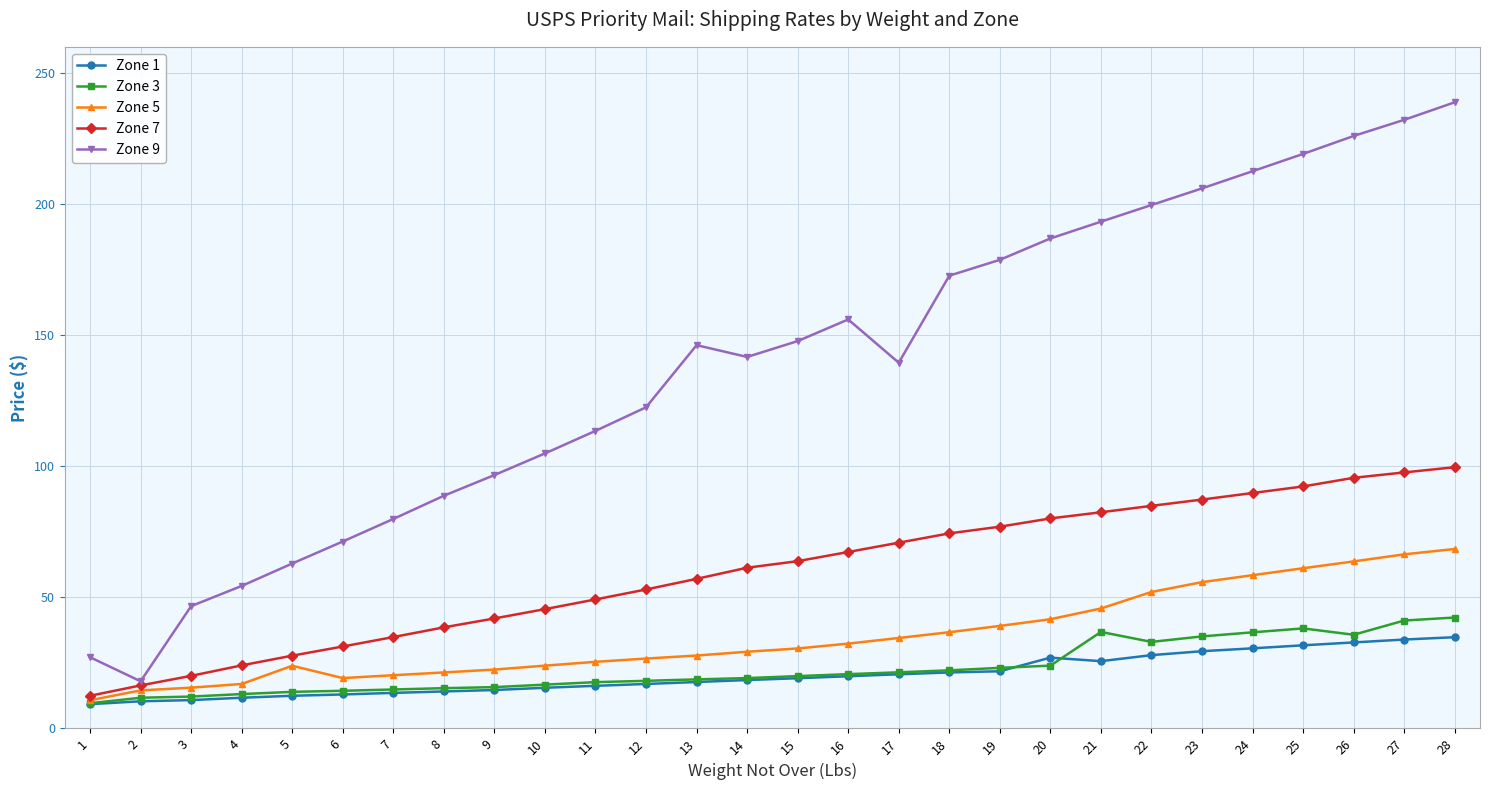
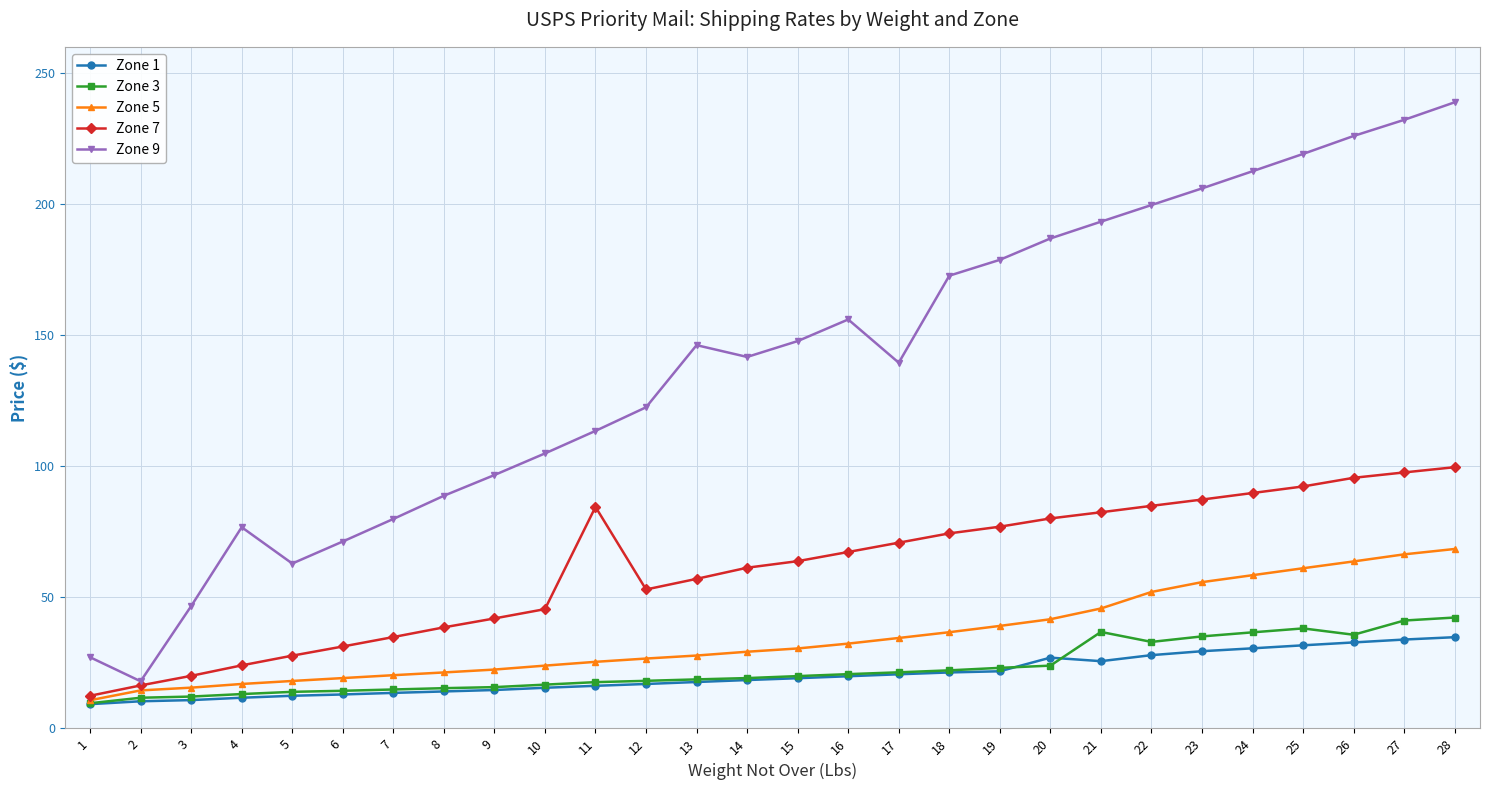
Zone 9, 4: 54 -> 77
Zone 5, 5: 24 -> 18
Zone 7, 11: 49 -> 85
